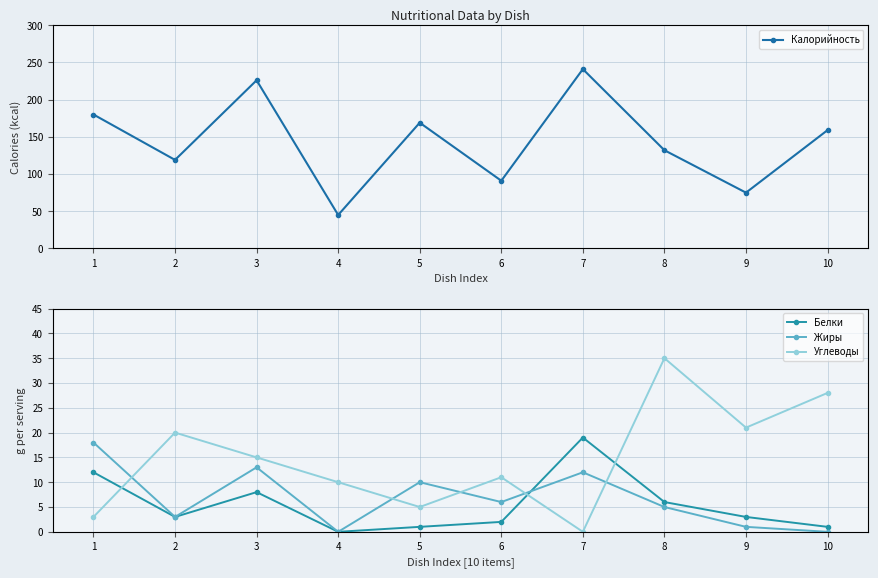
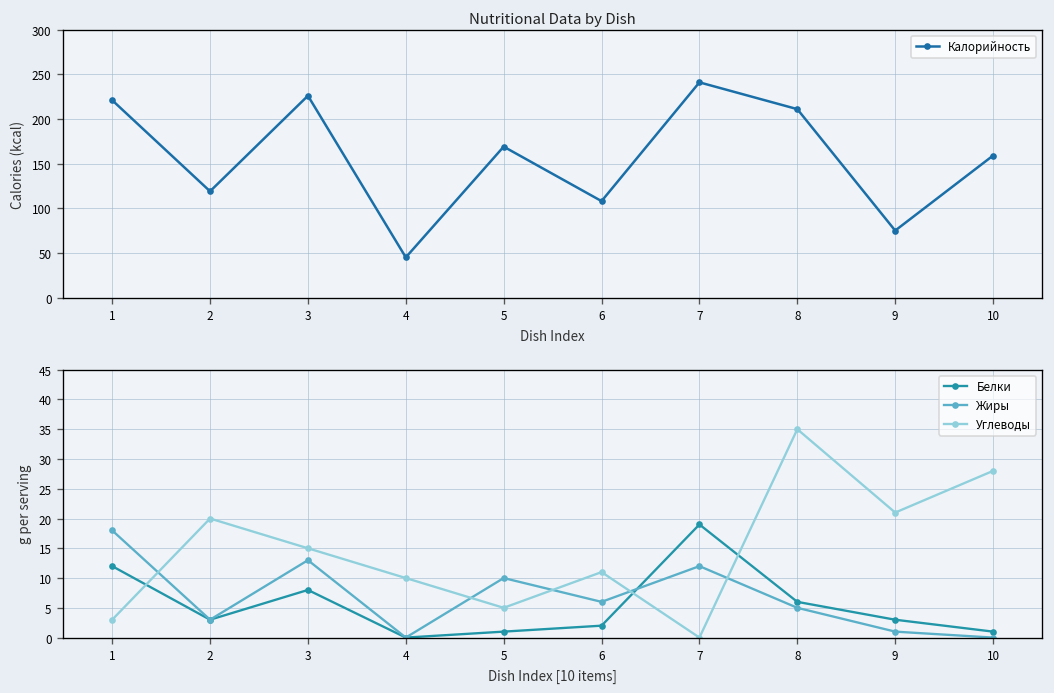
Nutritional Data by Dish, 1: 180 -> 220
Nutritional Data by Dish, 6: 90 -> 110
Nutritional Data by Dish, 8: 130 -> 210
